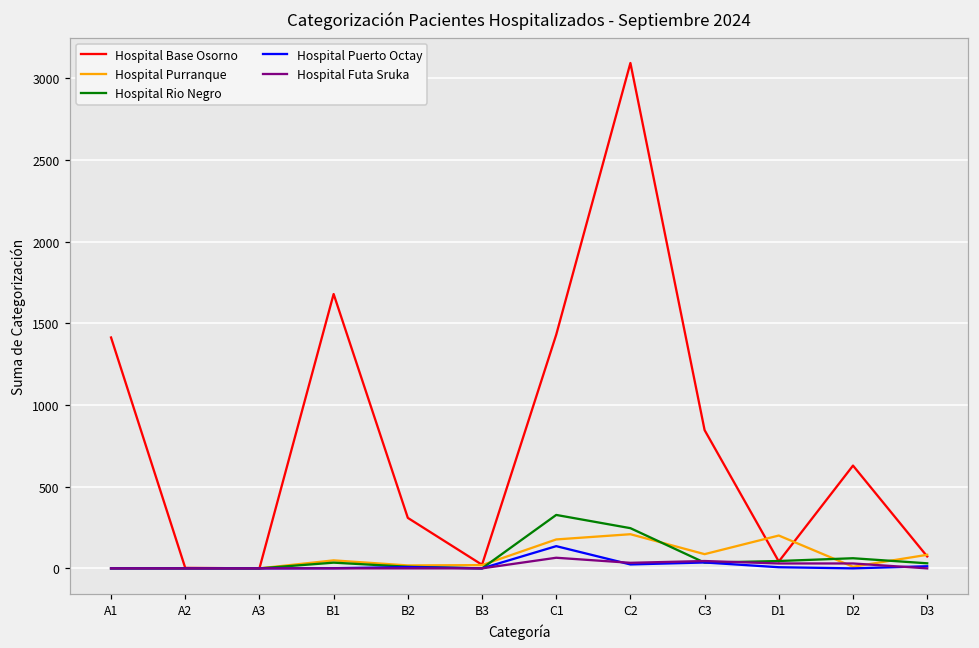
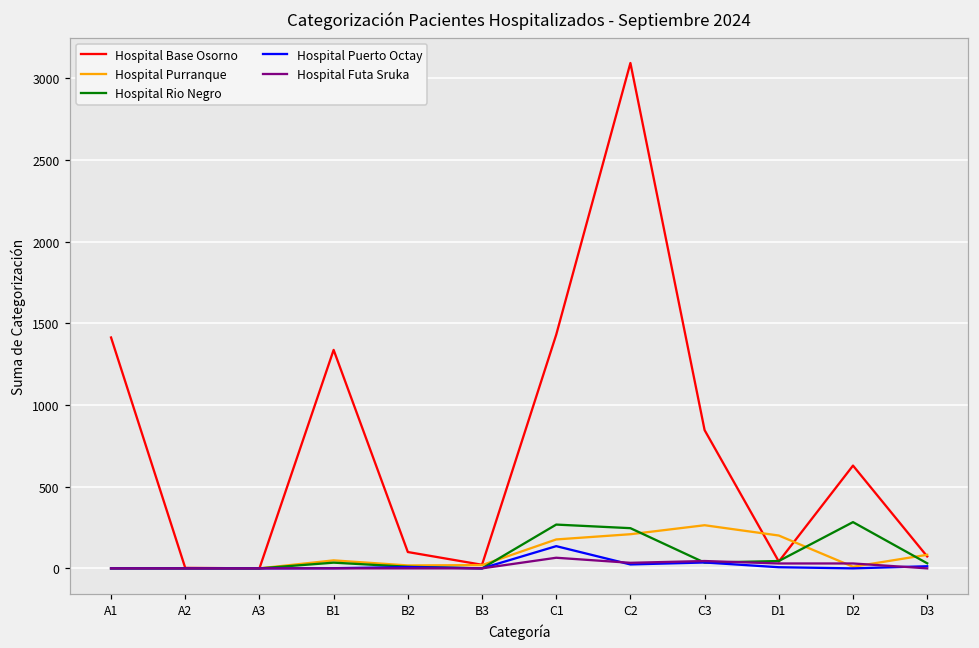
Hospital Base Osorno, B1: 1680 -> 1340
Hospital Base Osorno, B2: 310 -> 100
Hospital Rio Negro, C1: 330 -> 270
Hospital Purranque, C3: 90 -> 260
Hospital Rio Negro, D2: 60 -> 280
